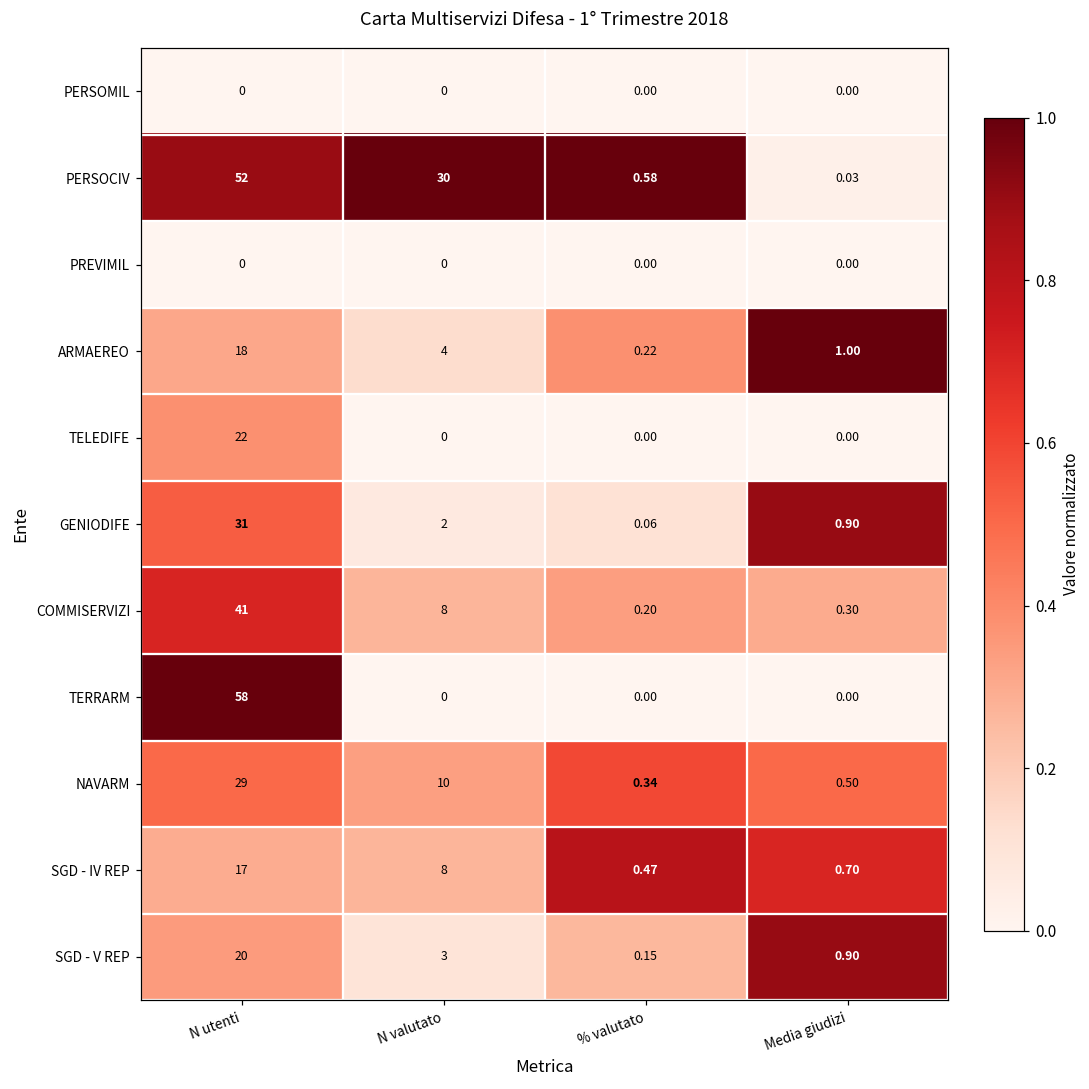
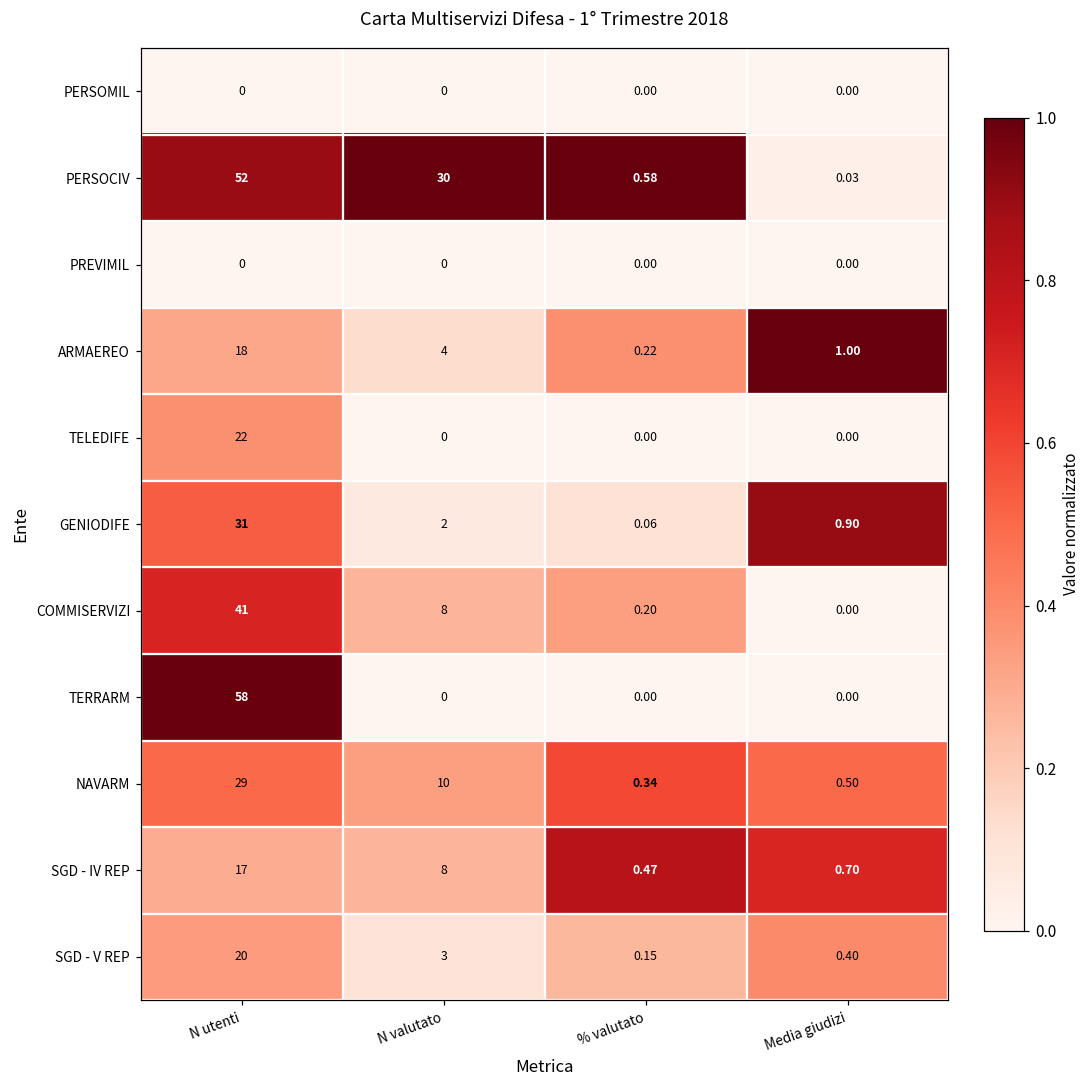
COMMISERVIZI, Media giudizi: 0.30 -> 0.00
SGD - V REP, Media giudizi: 0.90 -> 0.40
